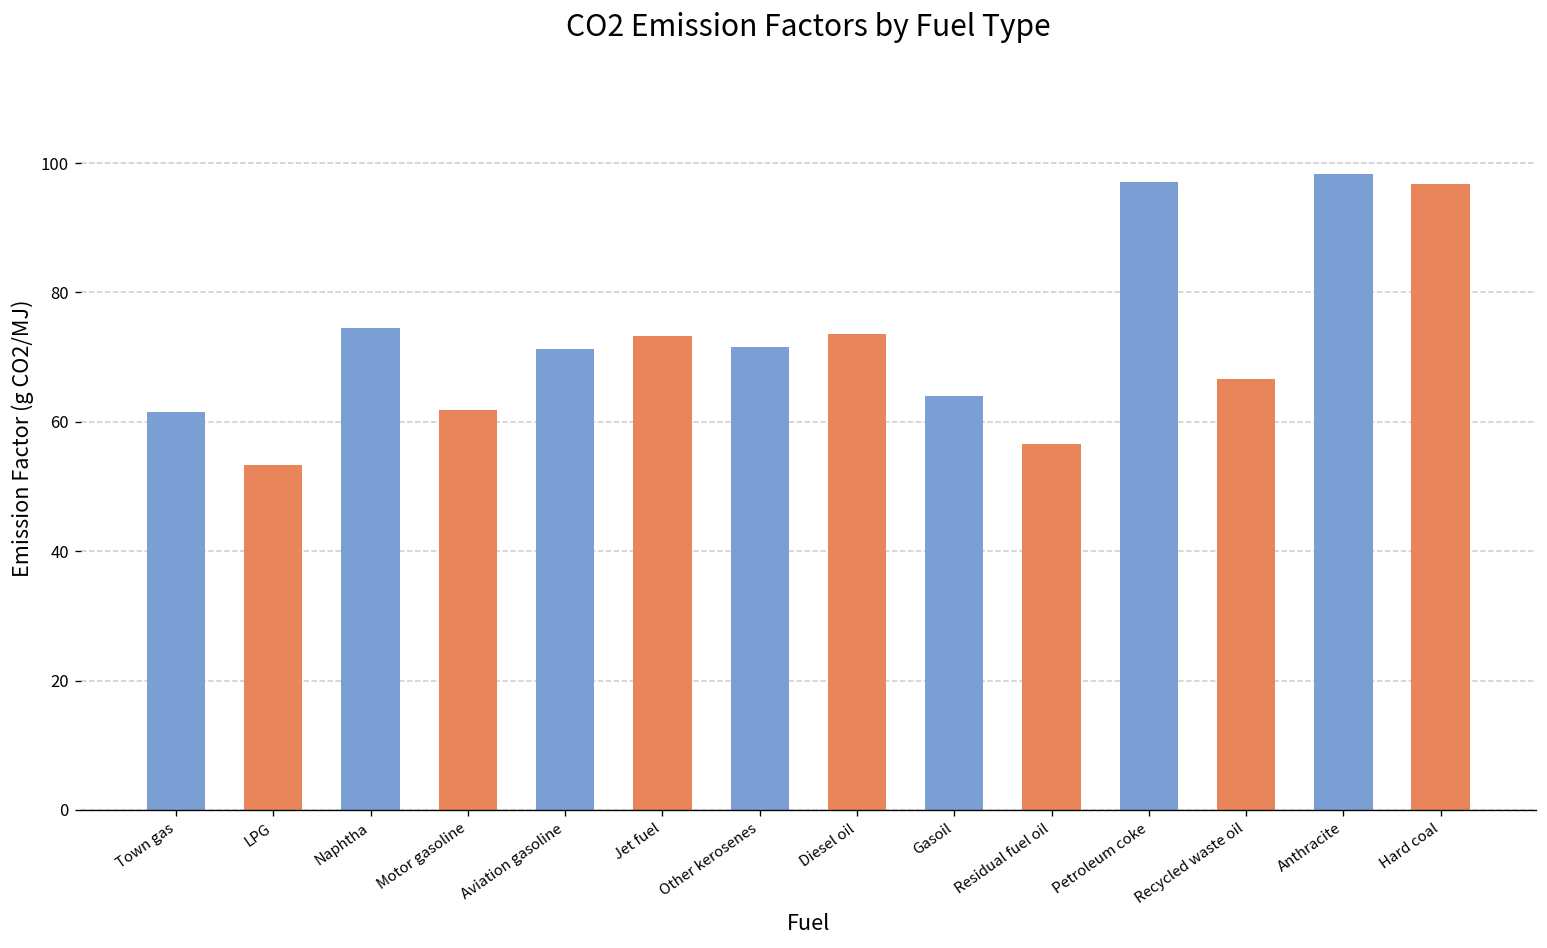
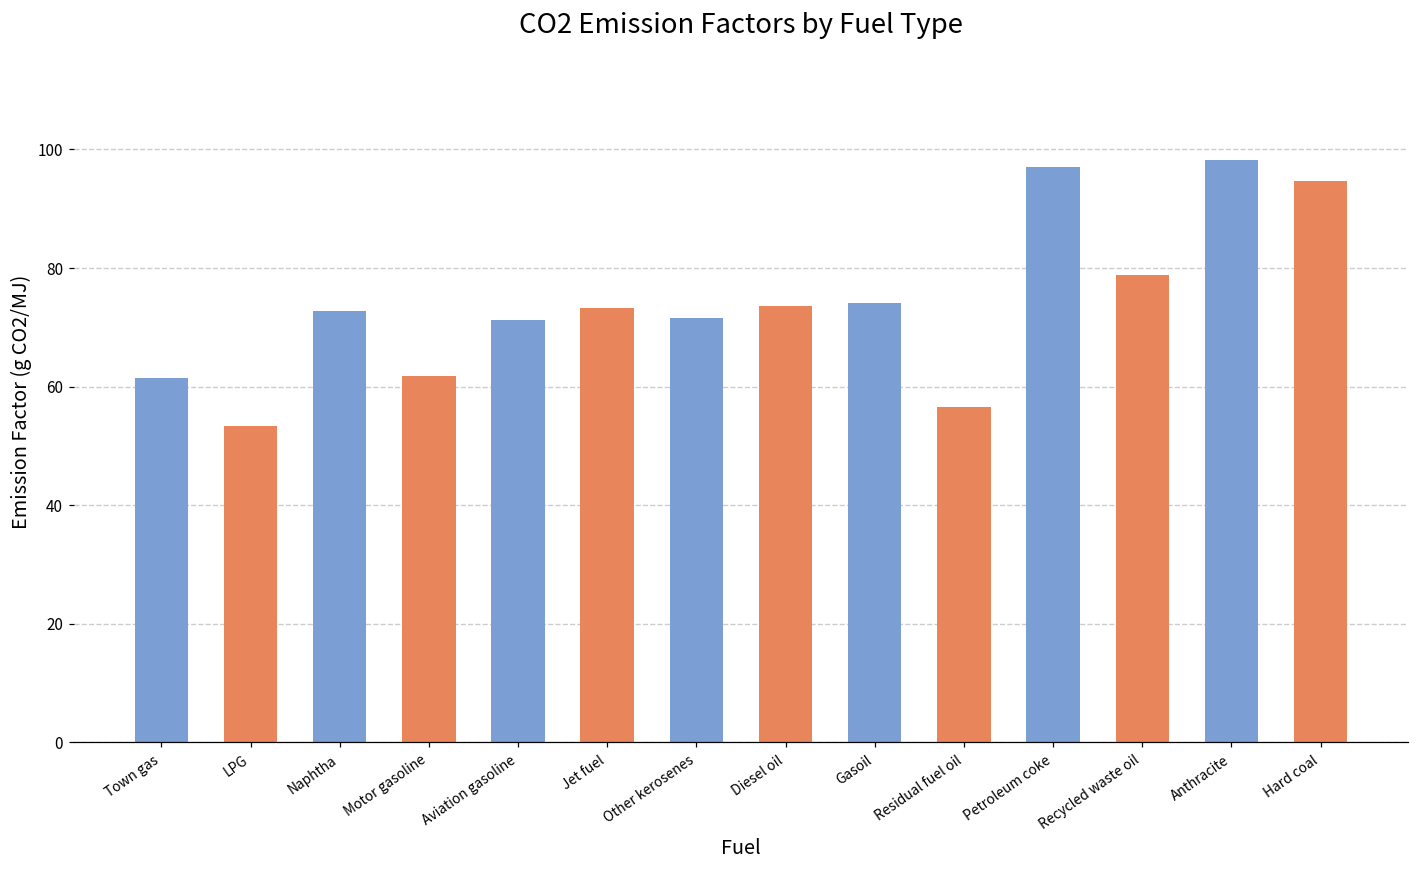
Naphtha: 75 -> 73
Gasoil: 64 -> 74
Recycled waste oil: 67 -> 79
Hard coal: 97 -> 95
